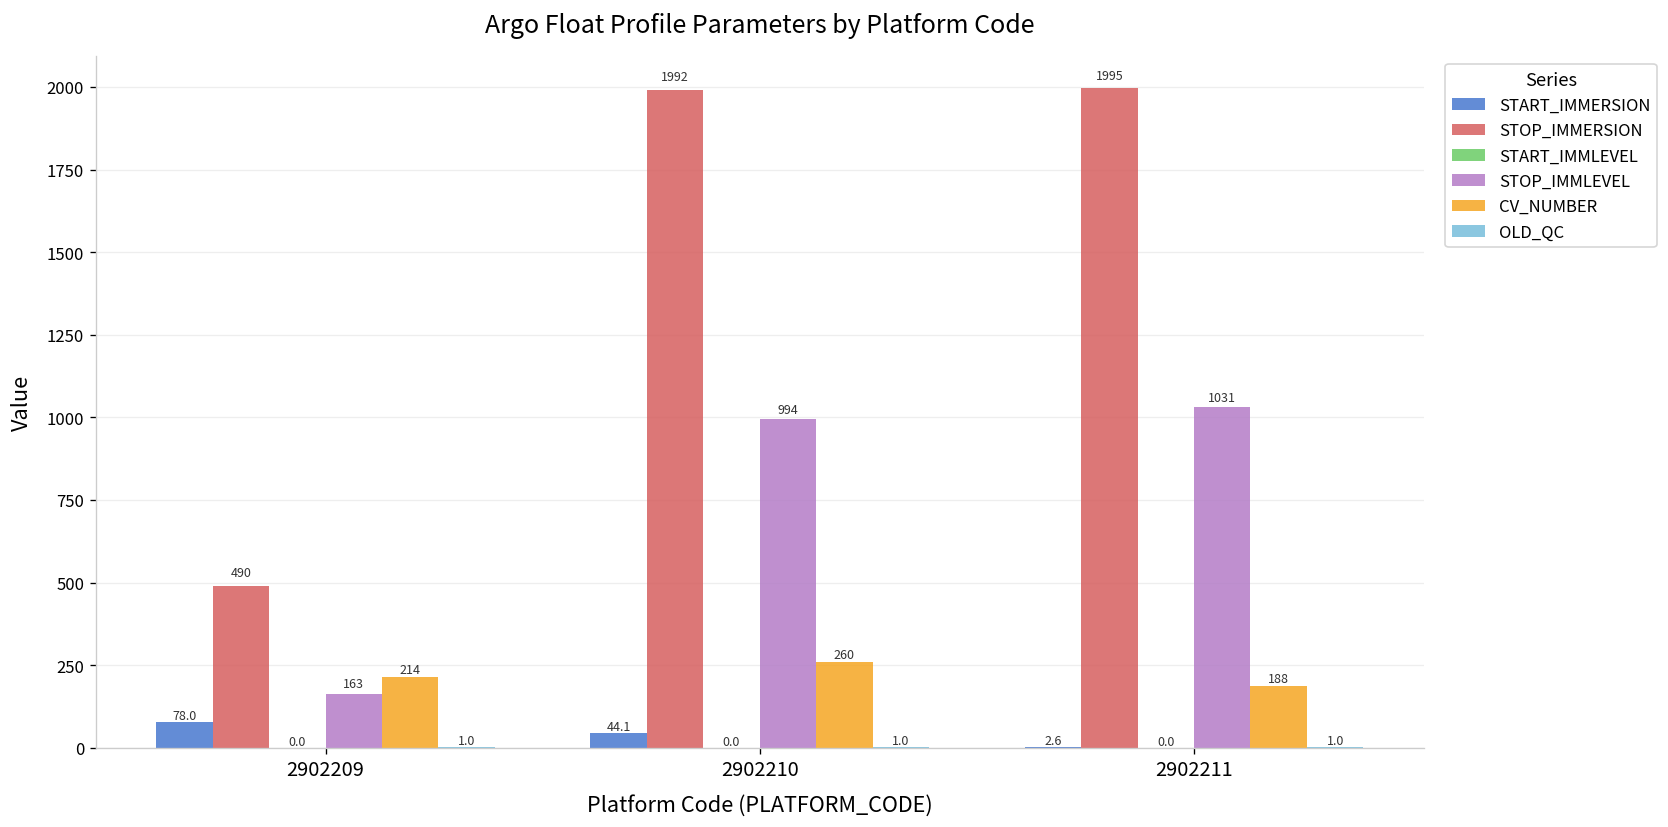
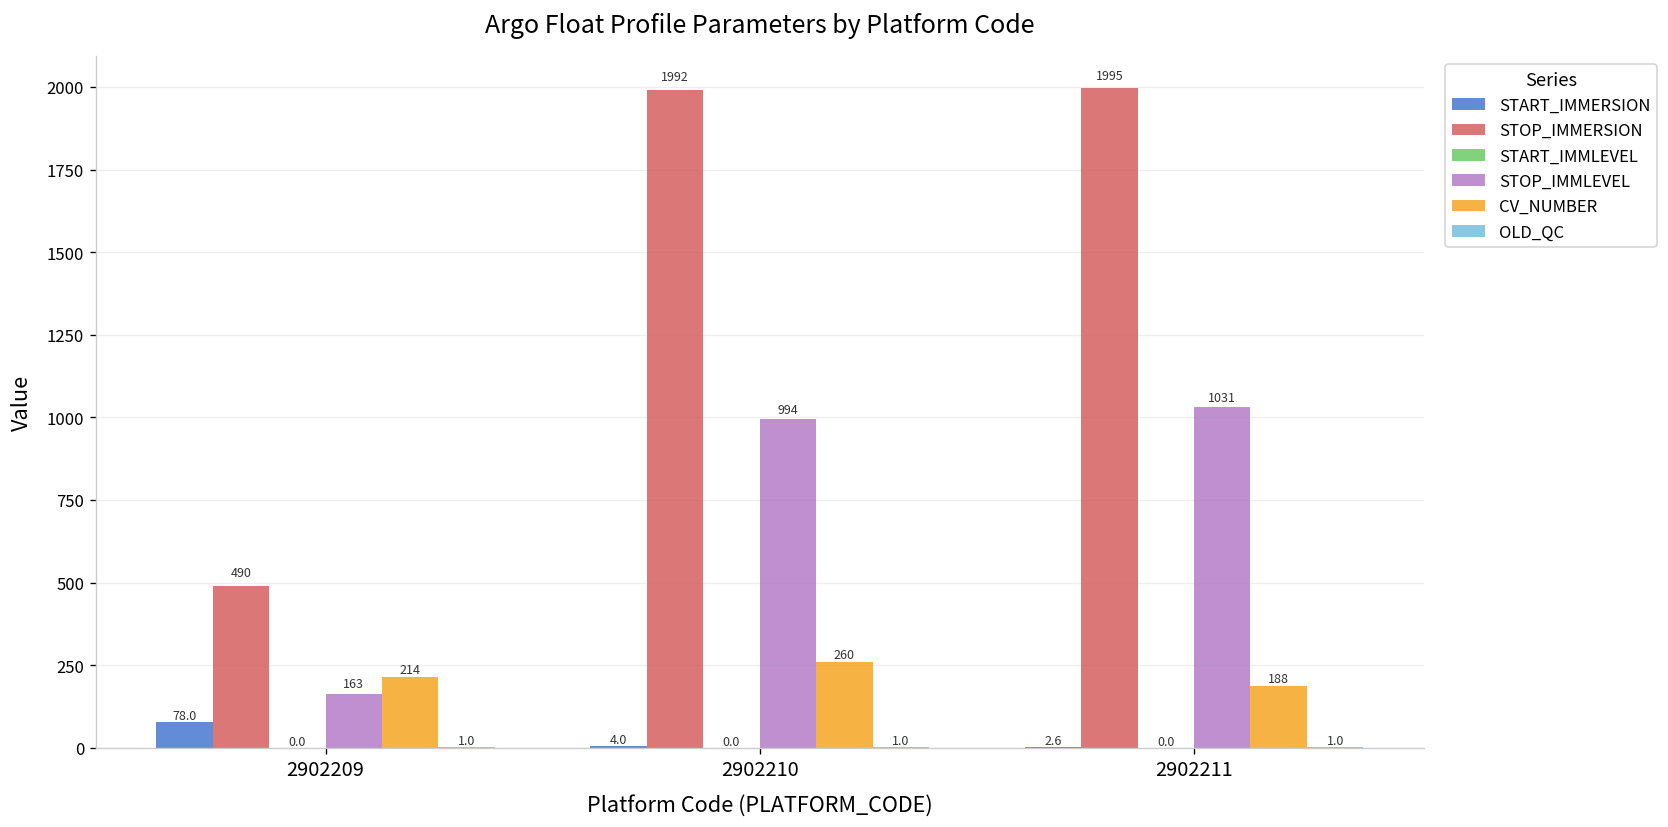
START_IMMERSION, 2902210: 44.1 -> 4.0
